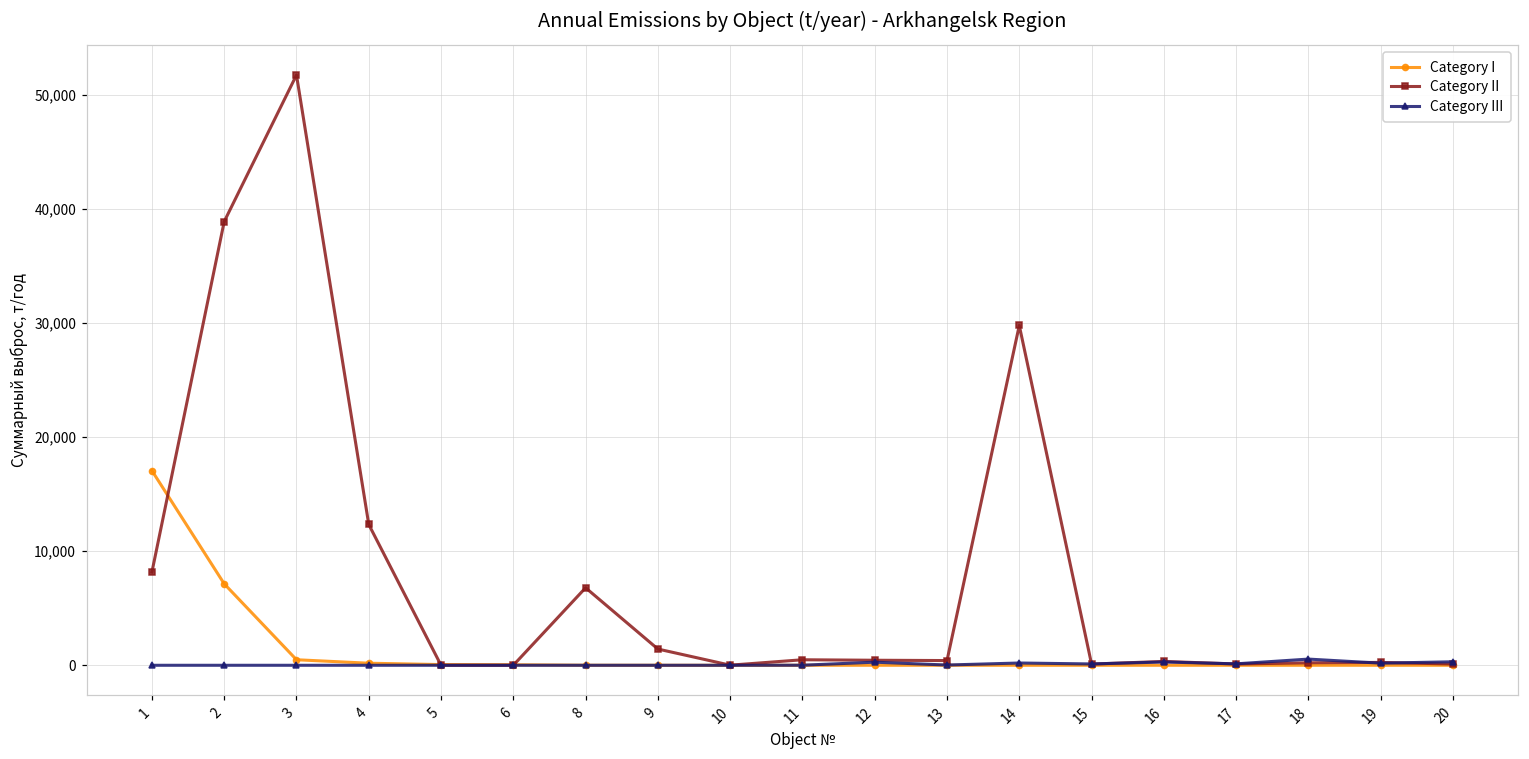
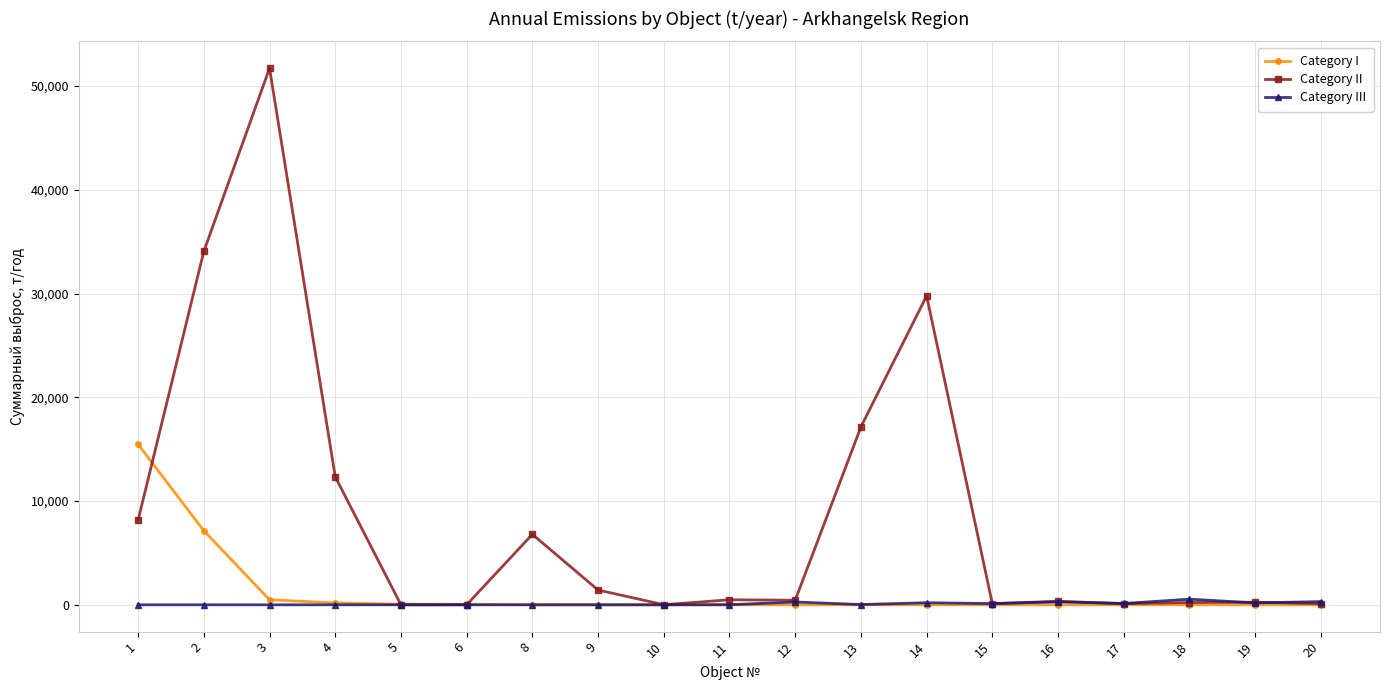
Category I, 1: 17,100 -> 15,500
Category II, 2: 38,900 -> 34,100
Category II, 13: 400 -> 17,100
